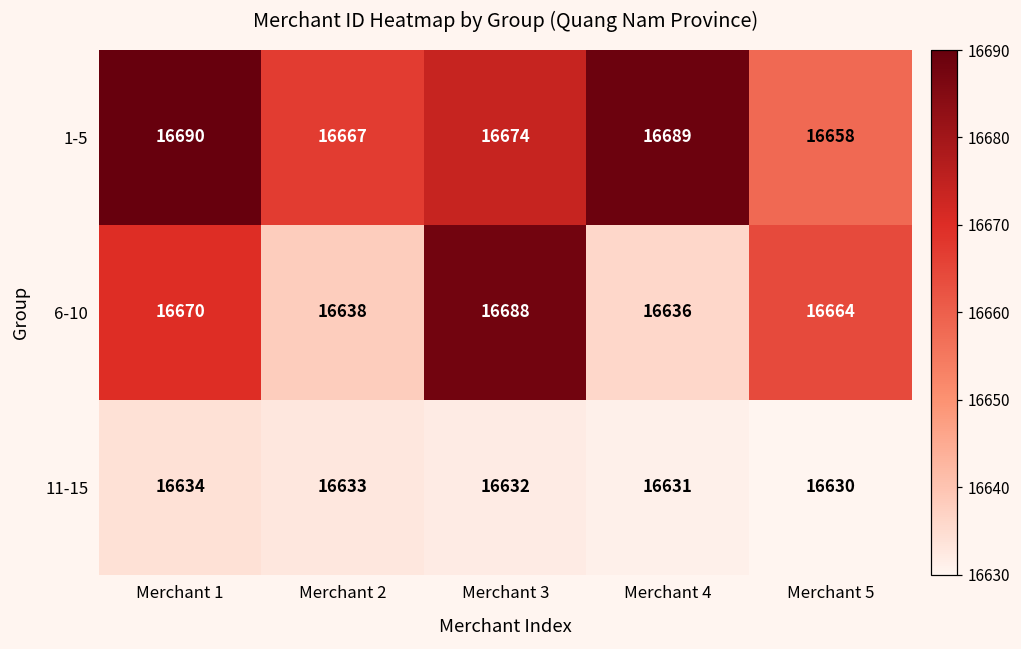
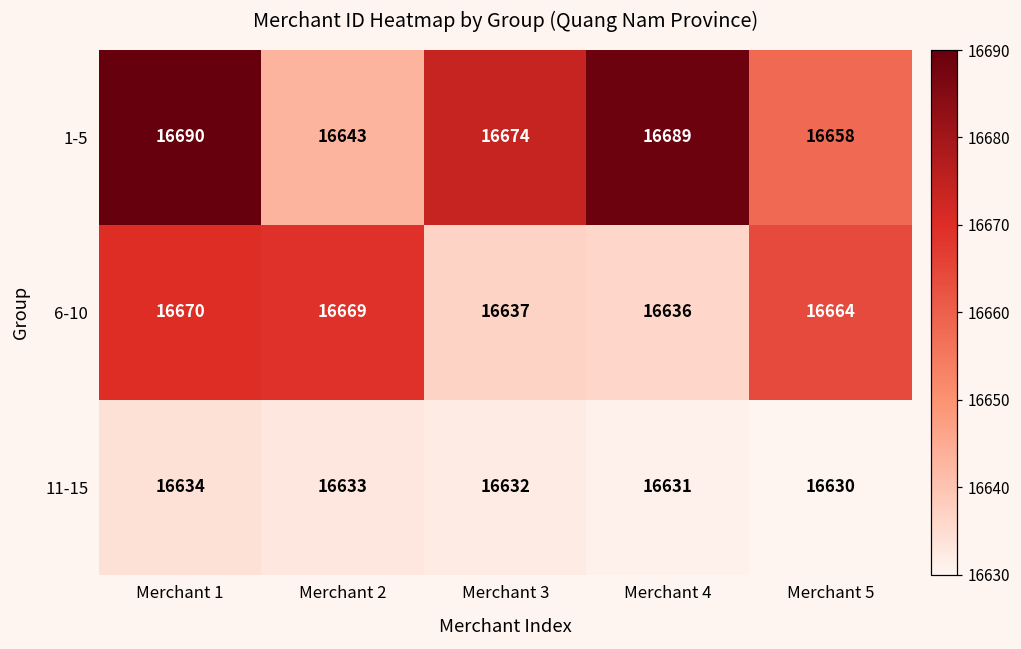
1-5, Merchant 2: 16667 -> 16643
6-10, Merchant 2: 16638 -> 16669
6-10, Merchant 3: 16688 -> 16637
